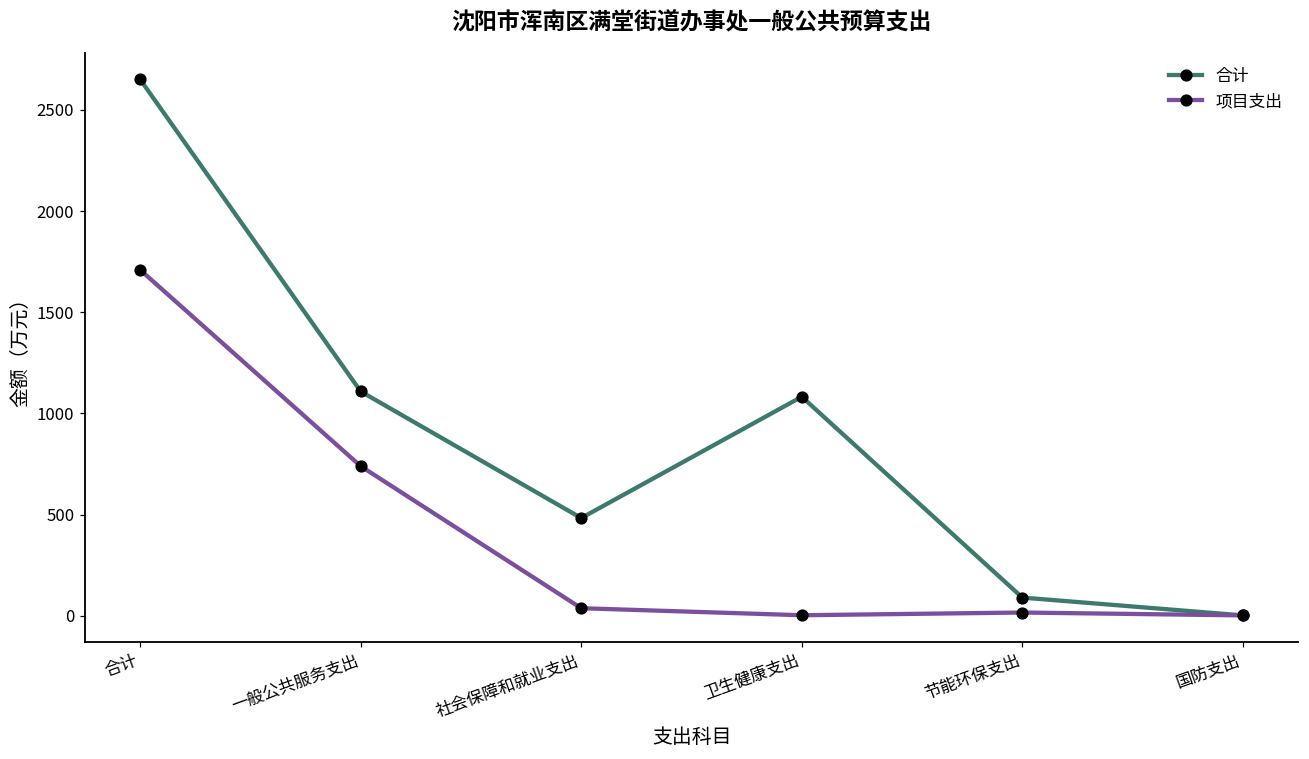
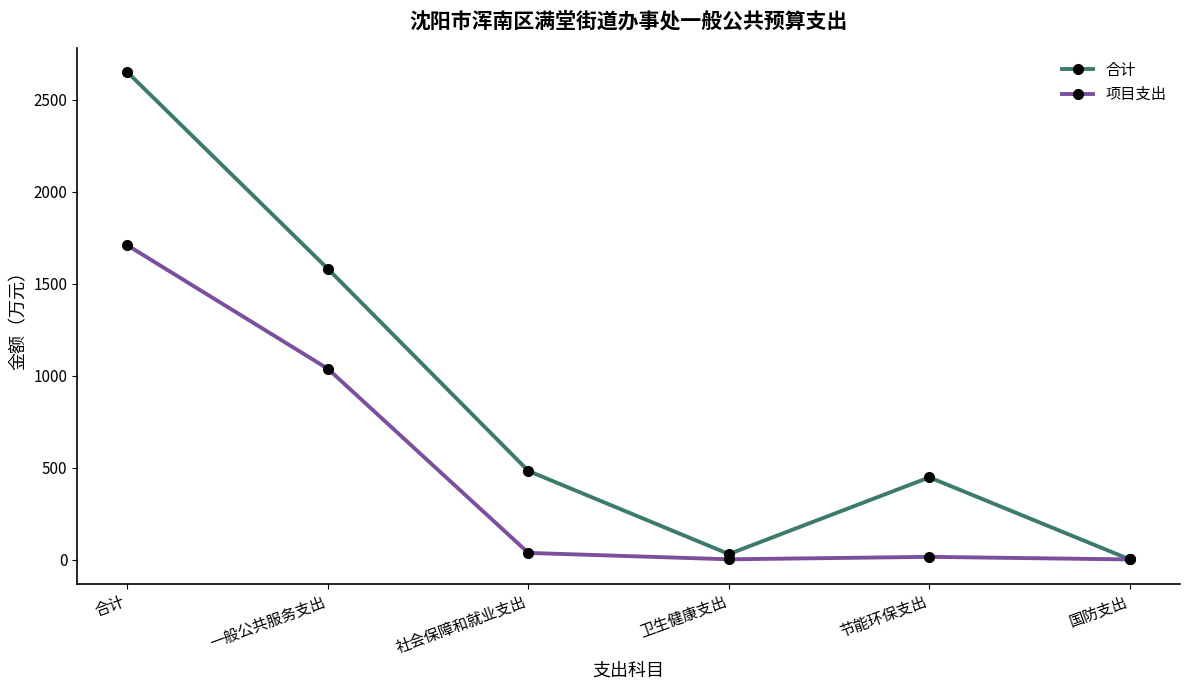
合计, 一般公共服务支出: 1110 -> 1580
项目支出, 一般公共服务支出: 740 -> 1040
合计, 卫生健康支出: 1080 -> 30
合计, 节能环保支出: 90 -> 450
